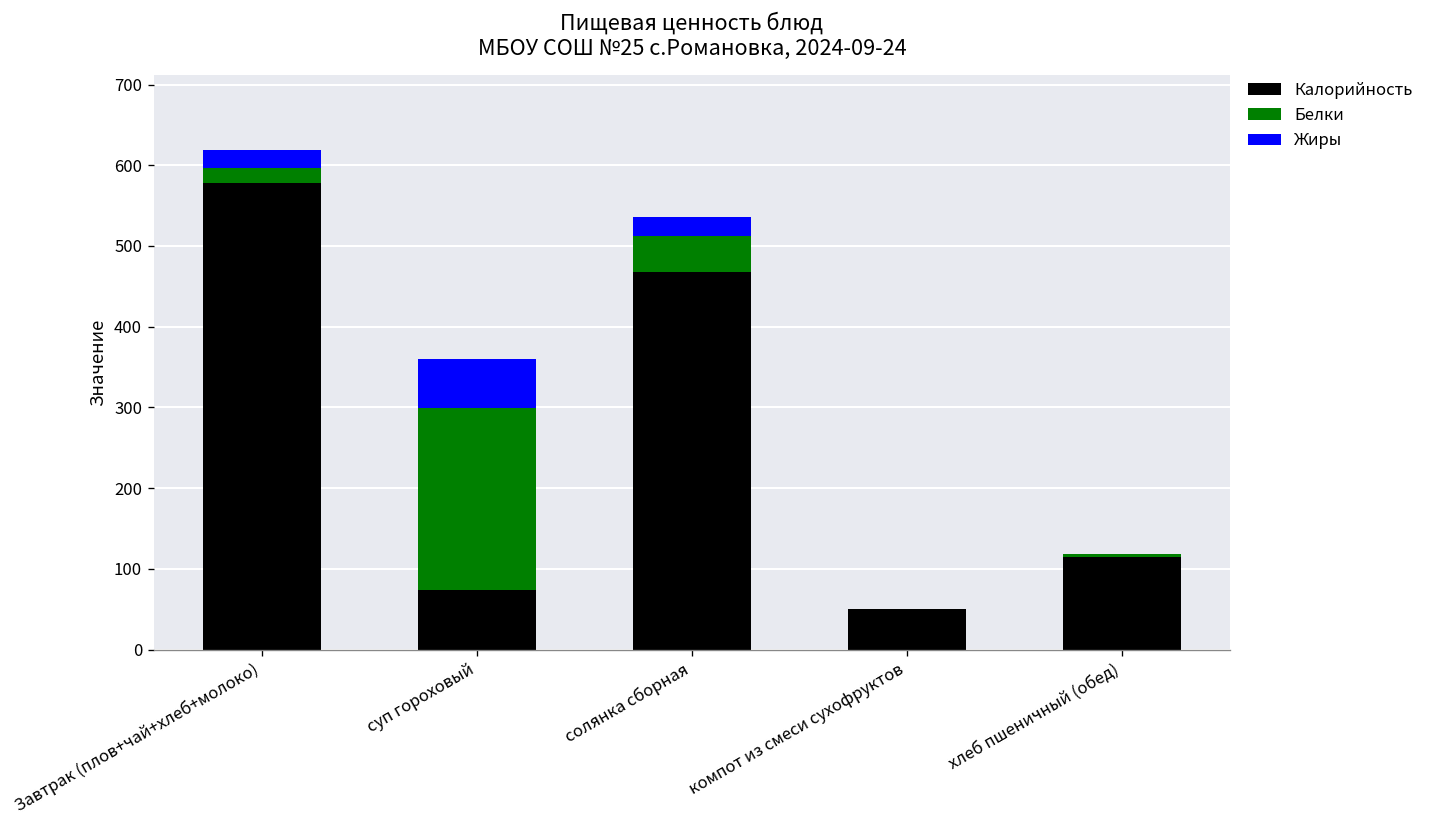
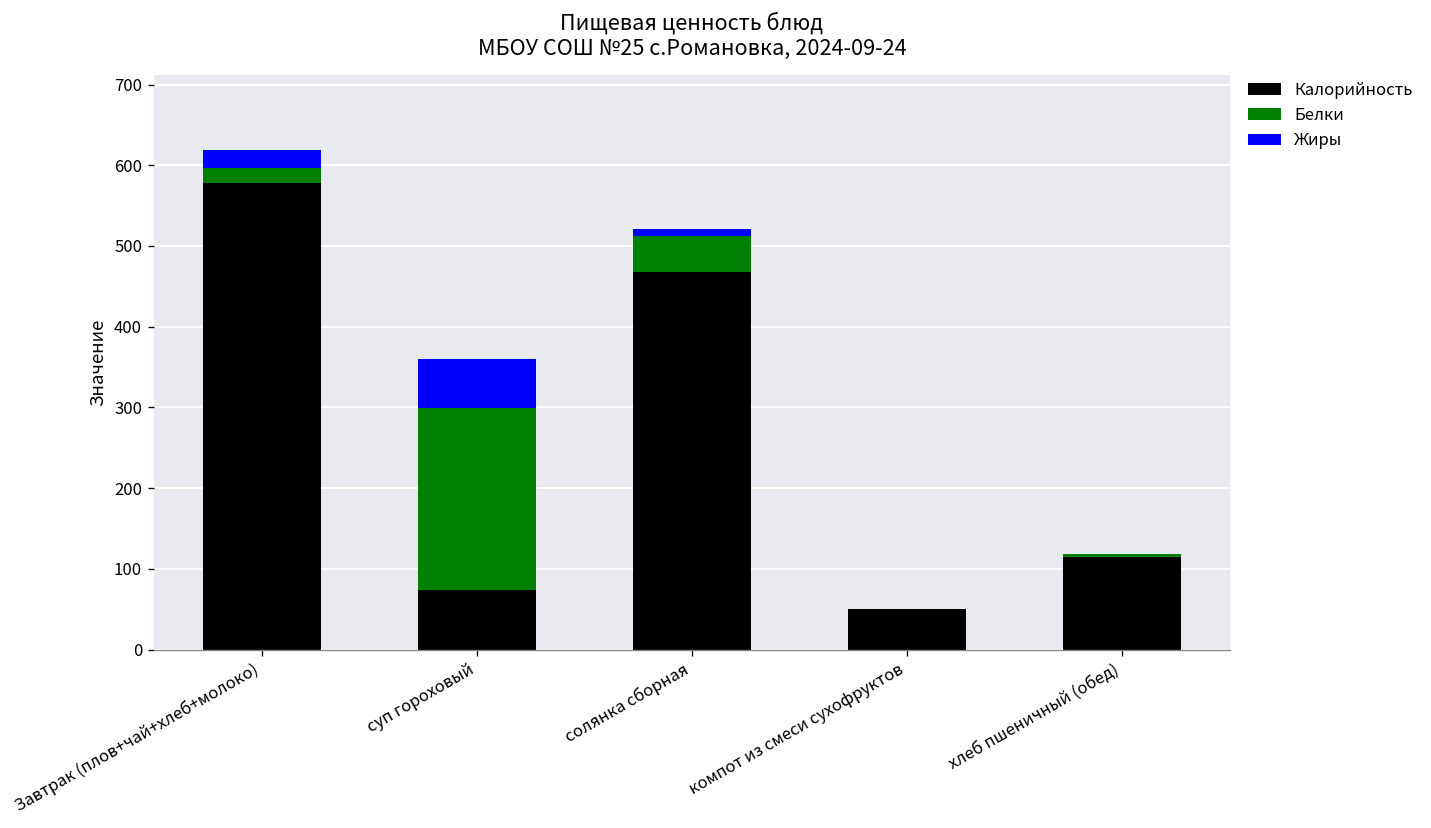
Жиры, солянка сборная: 20 -> 10
